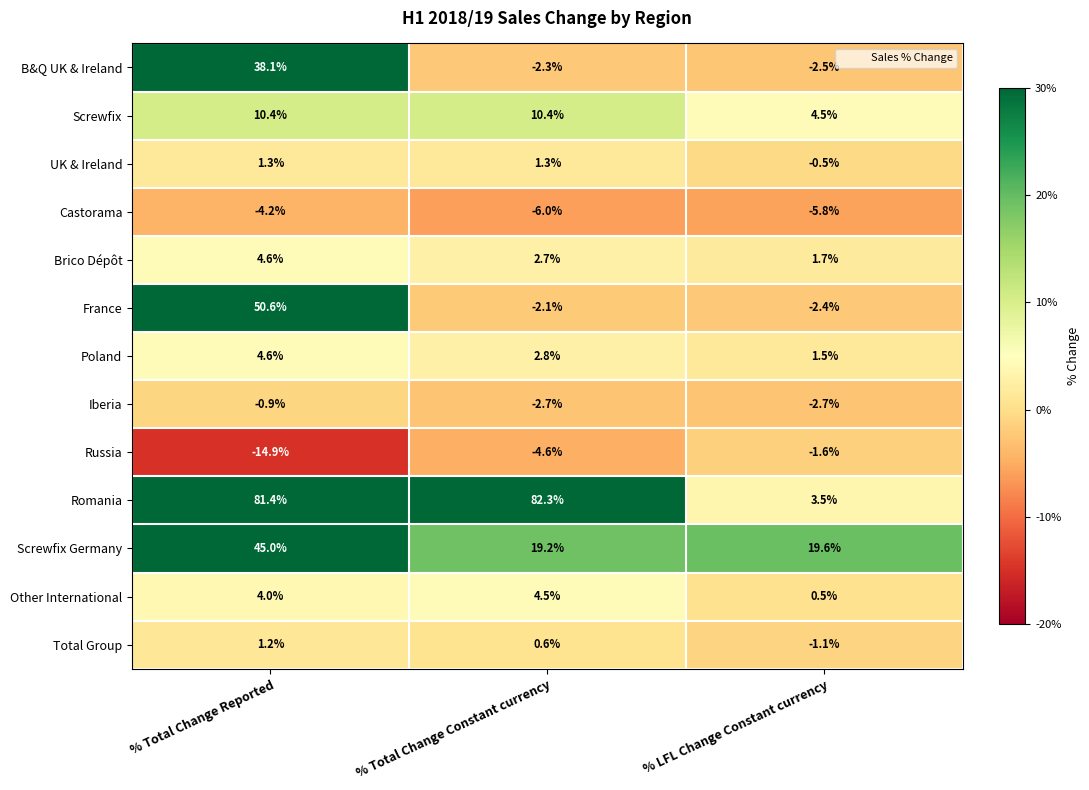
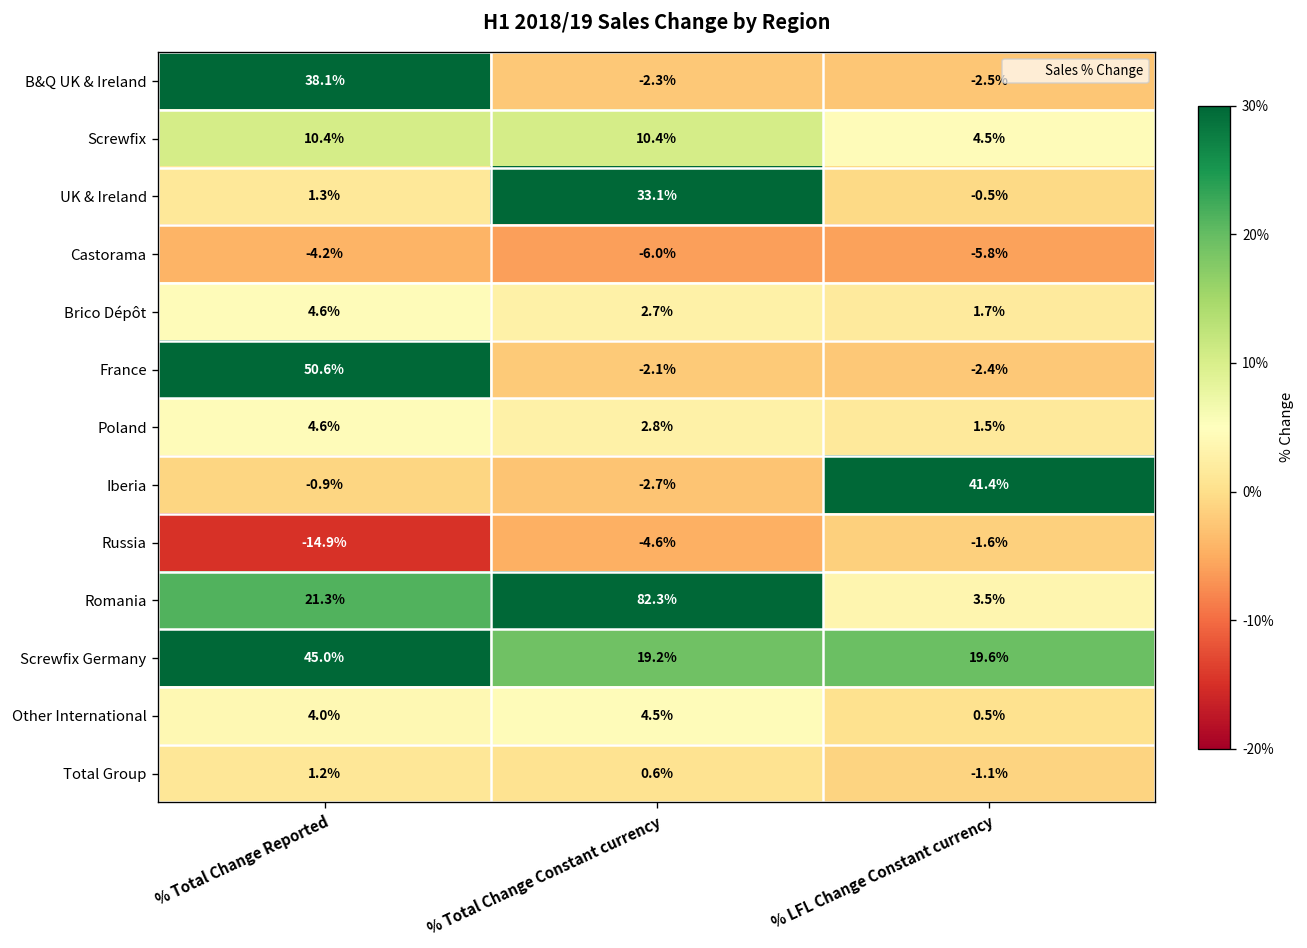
UK & Ireland, % Total Change Constant currency: 1.3% -> 33.1%
Iberia, % LFL Change Constant currency: -2.7% -> 41.4%
Romania, % Total Change Reported: 81.4% -> 21.3%
